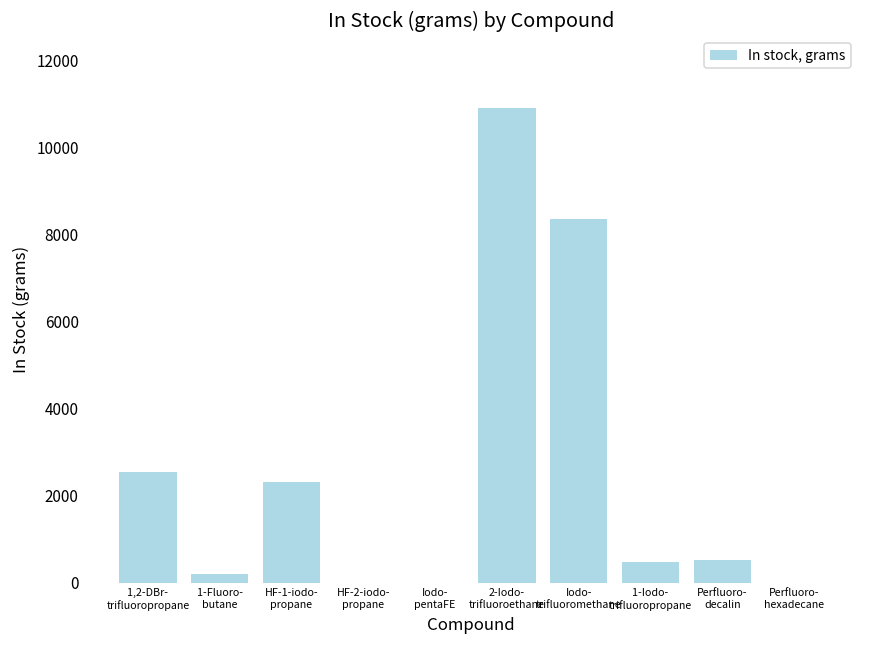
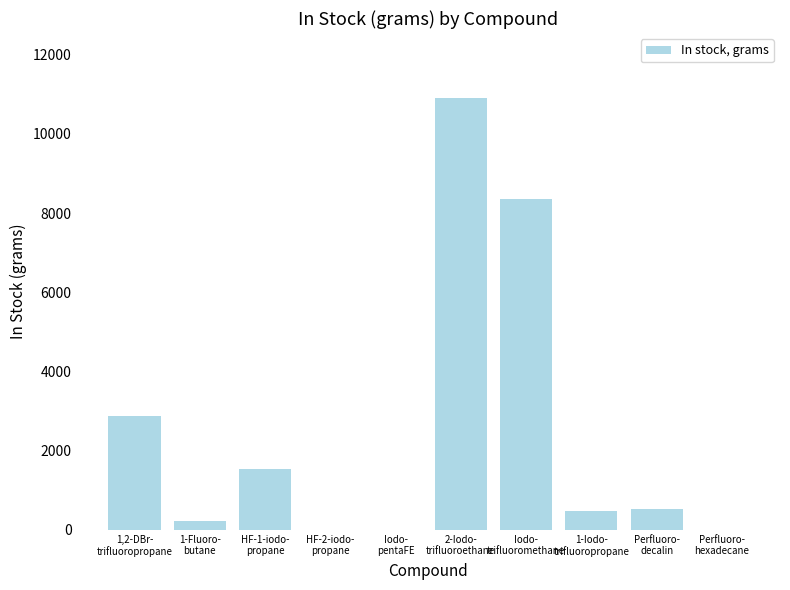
1,2-DBr- trifluoropropane: 2500 -> 2900
HF-1-iodo- propane: 2300 -> 1500
